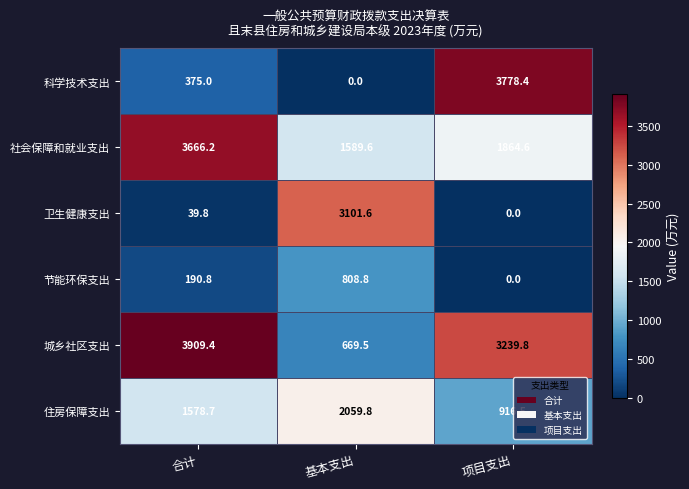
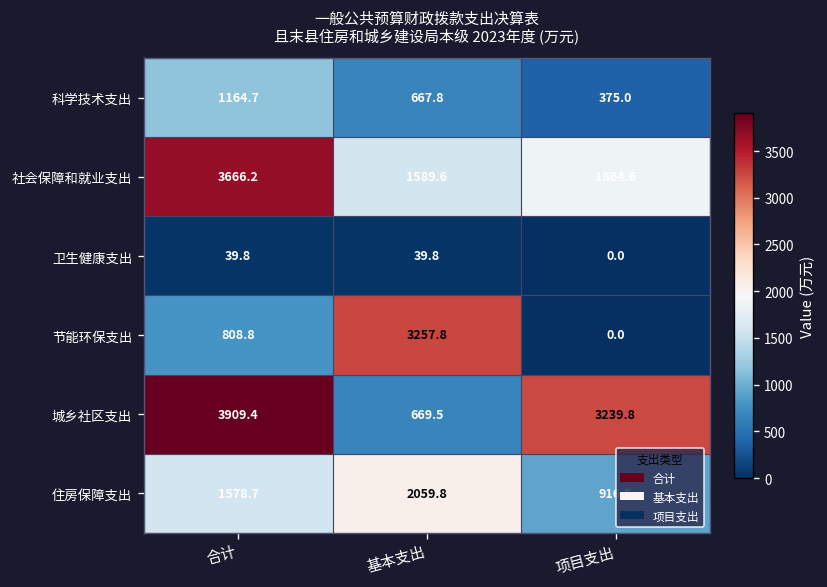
科学技术支出, 合计: 375.0 -> 1164.7
科学技术支出, 基本支出: 0.0 -> 667.8
科学技术支出, 项目支出: 3778.4 -> 375.0
卫生健康支出, 基本支出: 3101.6 -> 39.8
节能环保支出, 合计: 190.8 -> 808.8
节能环保支出, 基本支出: 808.8 -> 3257.8
